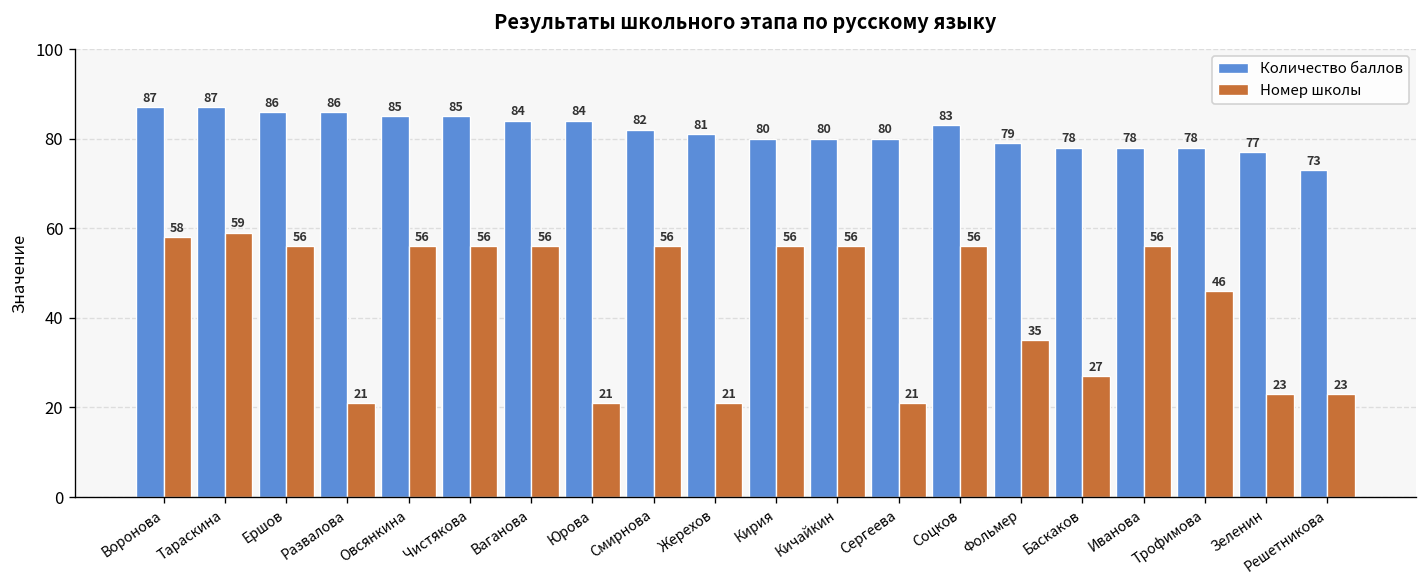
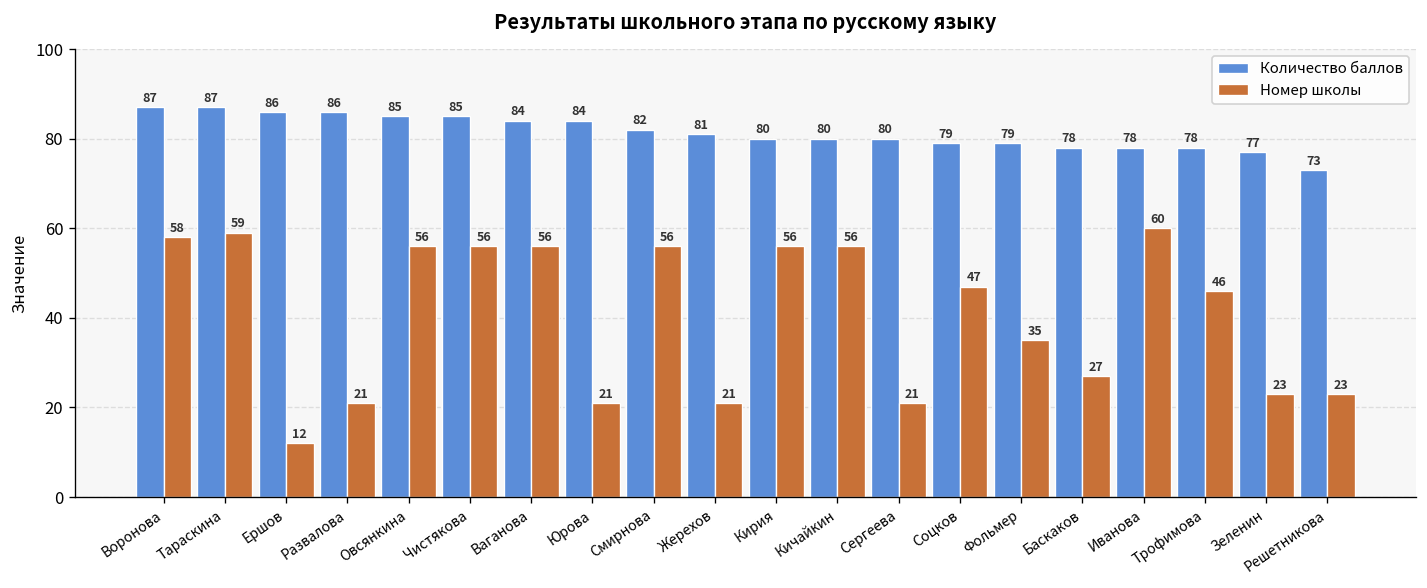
Номер школы, Ершов: 56 -> 12
Количество баллов, Соцков: 83 -> 79
Номер школы, Соцков: 56 -> 47
Номер школы, Иванова: 56 -> 60
